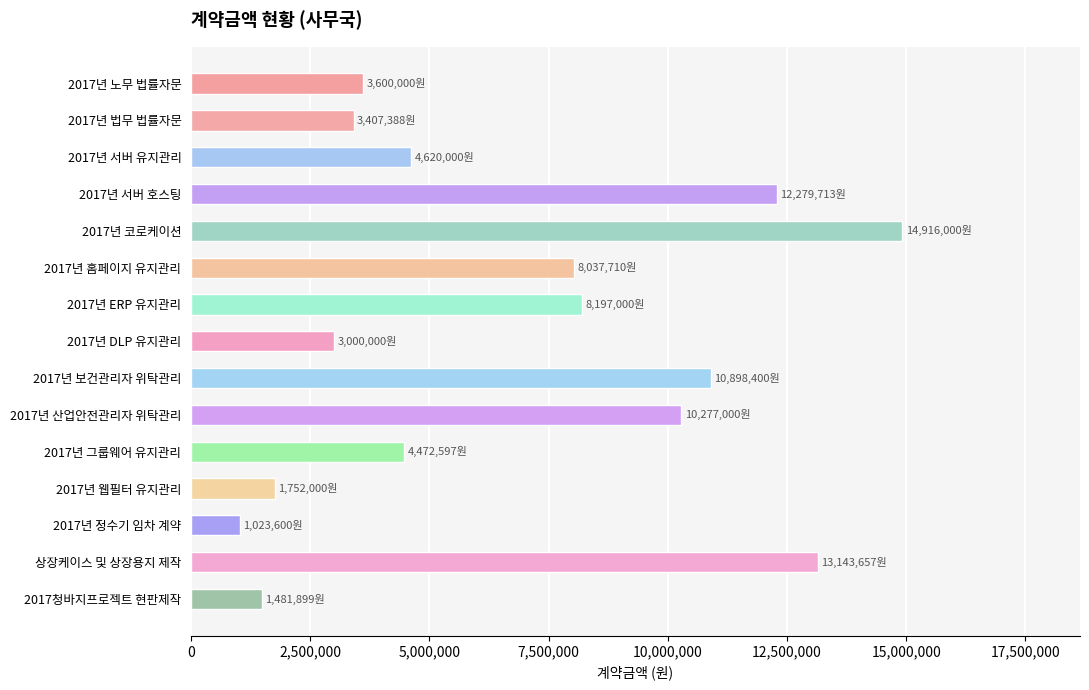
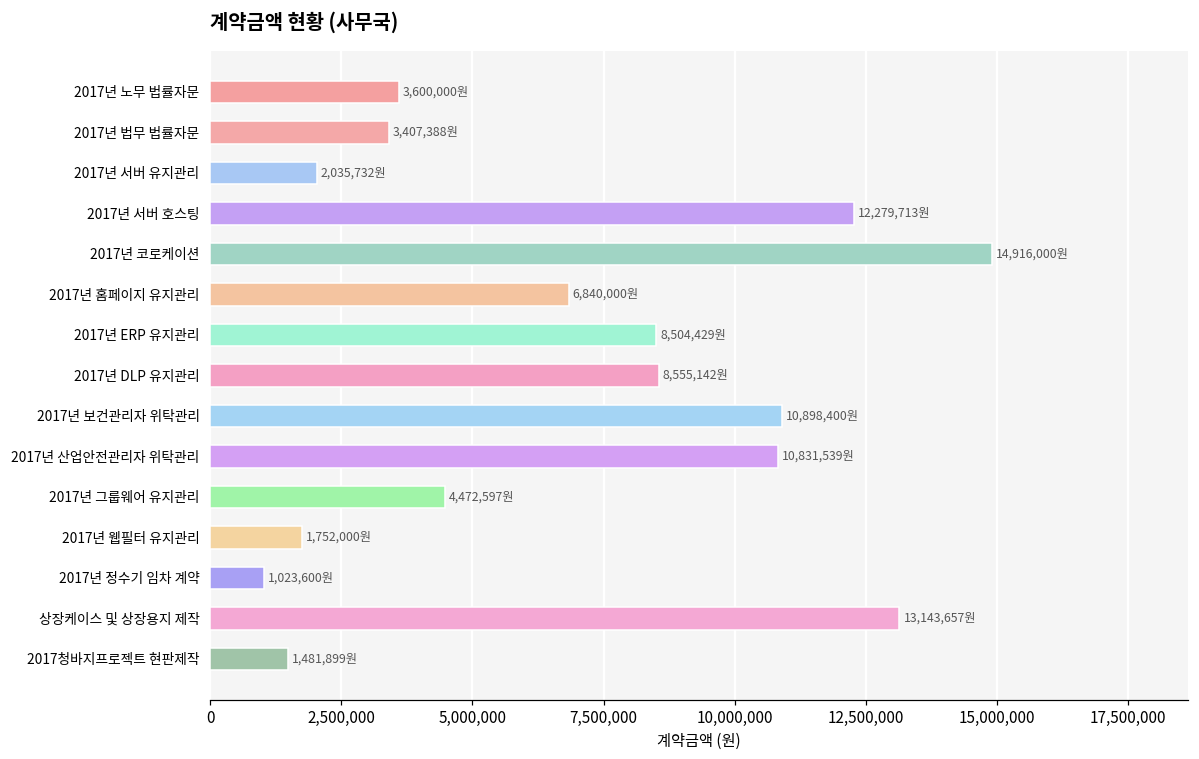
2017년 서버 유지관리: 4,620,000원 -> 2,035,732원
2017년 홈페이지 유지관리: 8,037,710원 -> 6,840,000원
2017년 ERP 유지관리: 8,197,000원 -> 8,504,429원
2017년 DLP 유지관리: 3,000,000원 -> 8,555,142원
2017년 산업안전관리자 위탁관리: 10,277,000원 -> 10,831,539원
